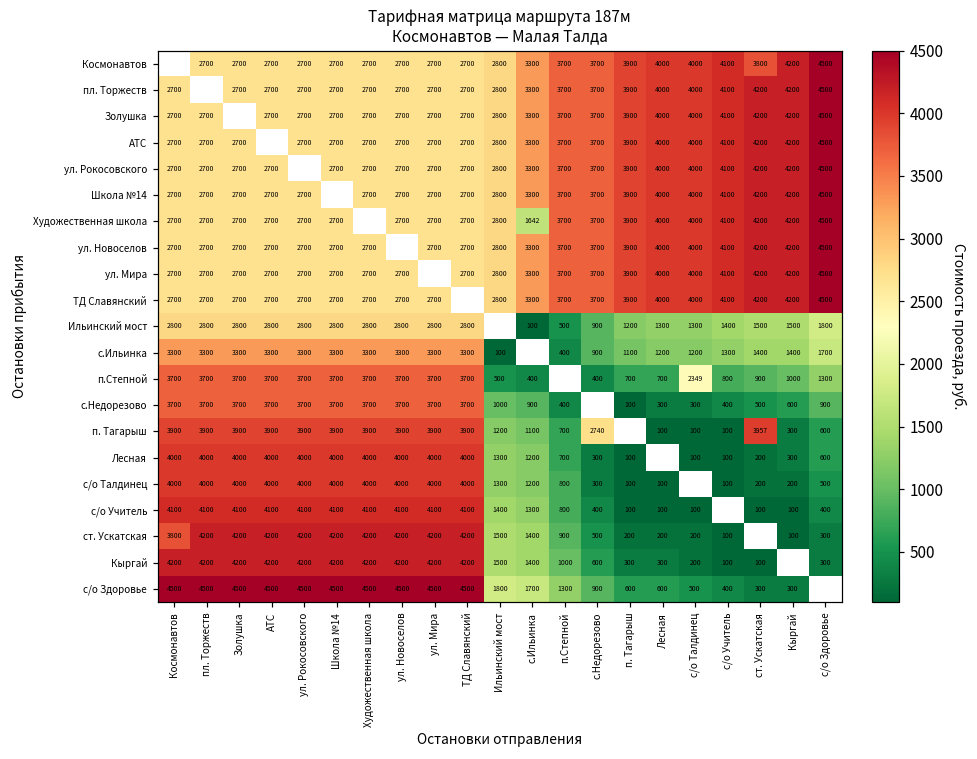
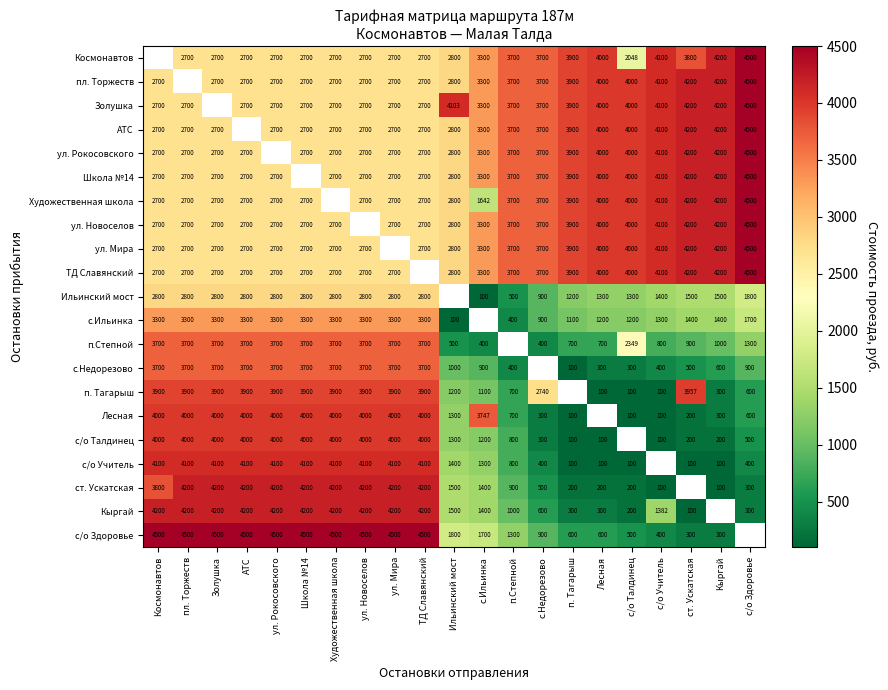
Космонавтов, с/о Талдинец: 4000 -> 2048
Золушка, Ильинский мост: 2800 -> 4103
Лесная, с.Ильинка: 1200 -> 3747
Кыргай, с/о Учитель: 100 -> 1382
